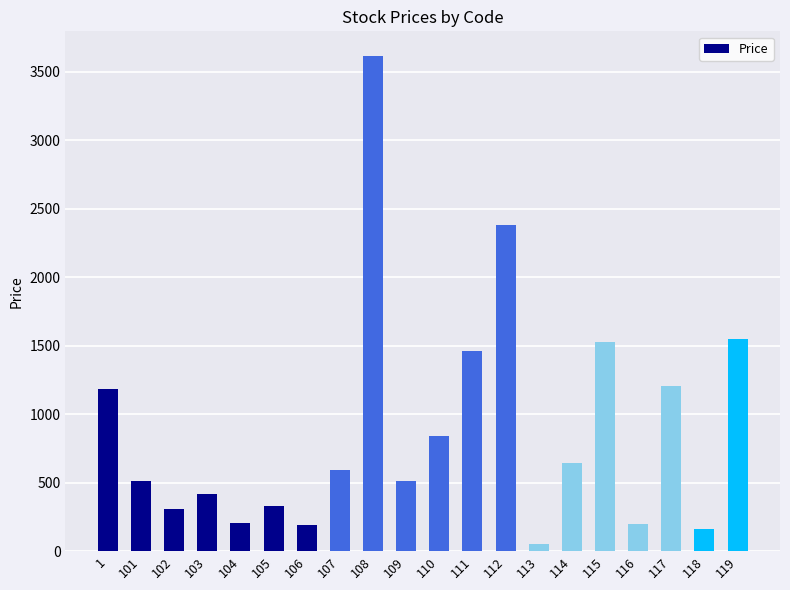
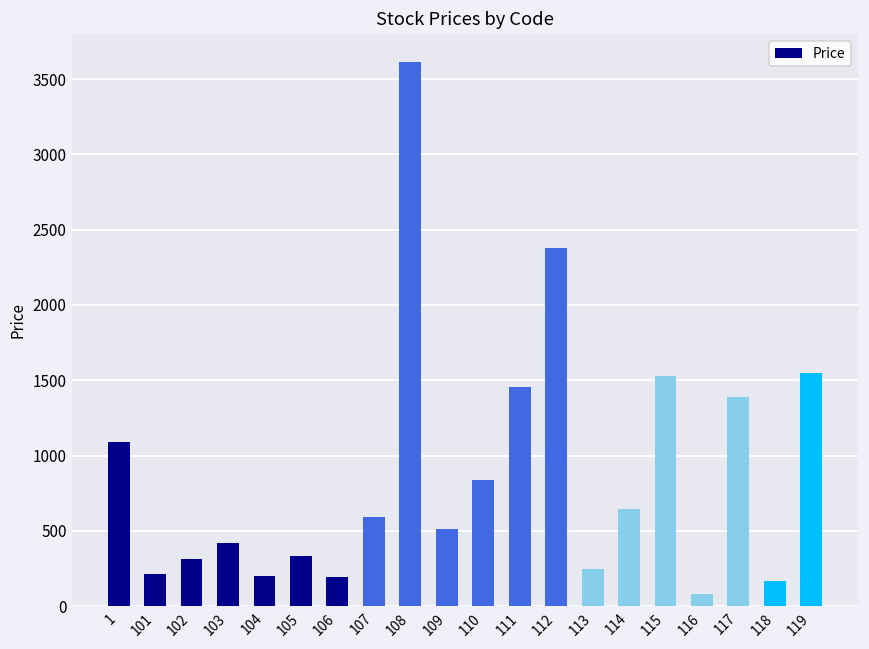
1: 1190 -> 1090
101: 510 -> 220
113: 50 -> 250
116: 200 -> 80
117: 1200 -> 1390
